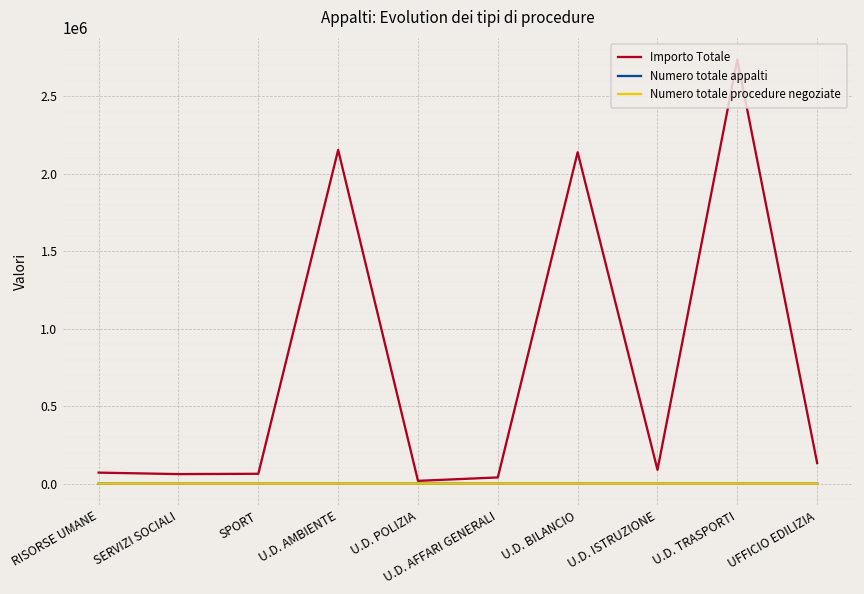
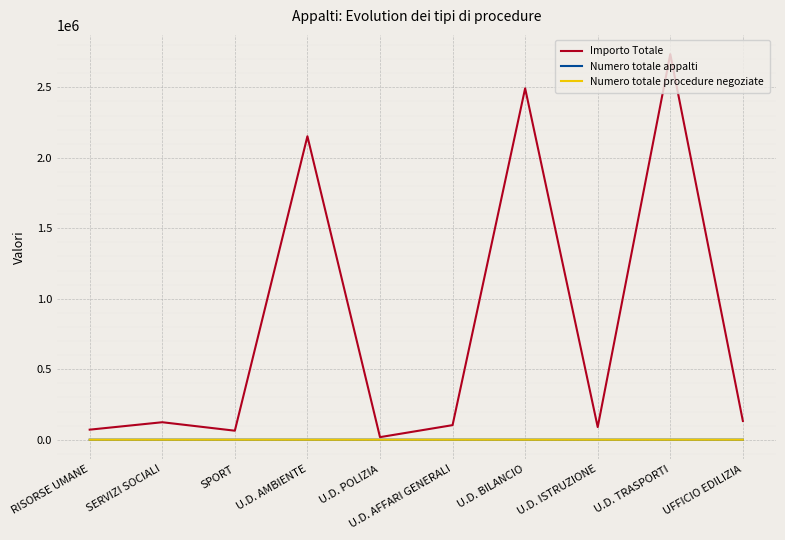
Importo Totale, SERVIZI SOCIALI: 60000 -> 120000
Importo Totale, U.D. AFFARI GENERALI: 40000 -> 100000
Importo Totale, U.D. BILANCIO: 2140000 -> 2490000
